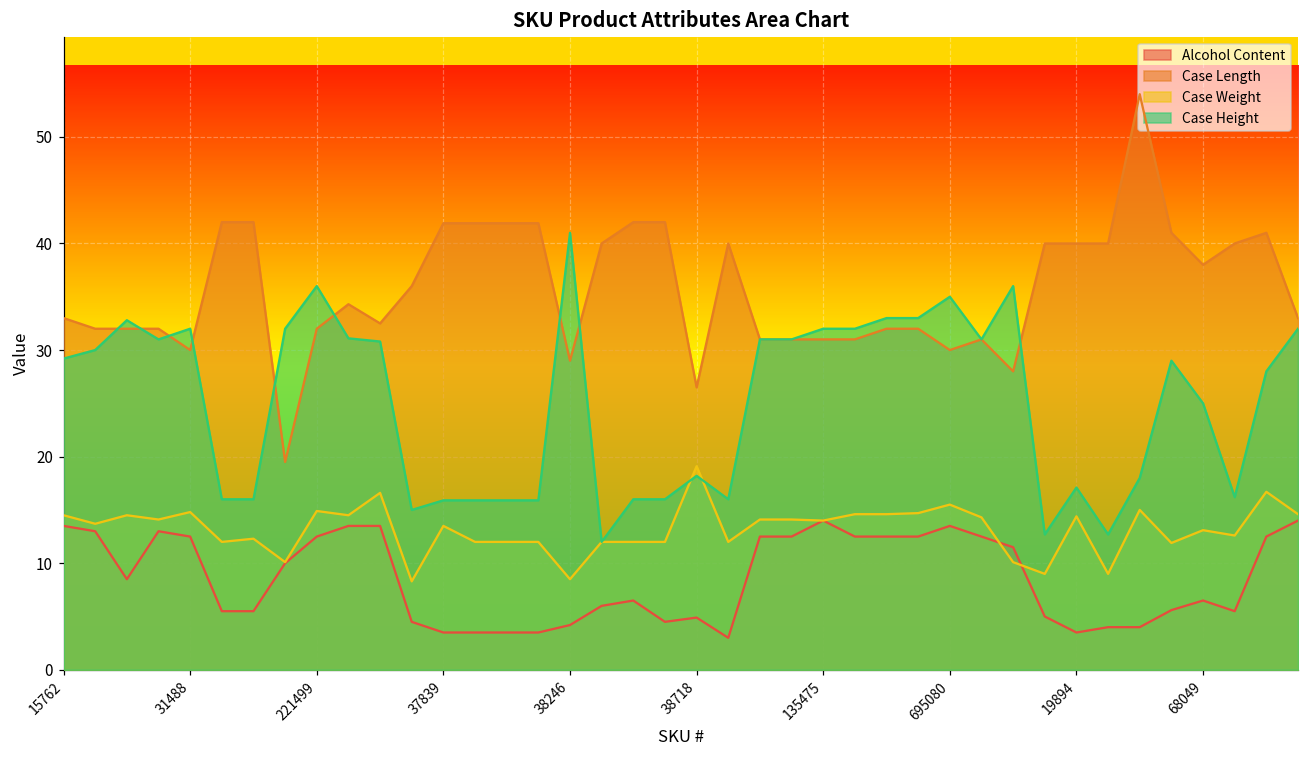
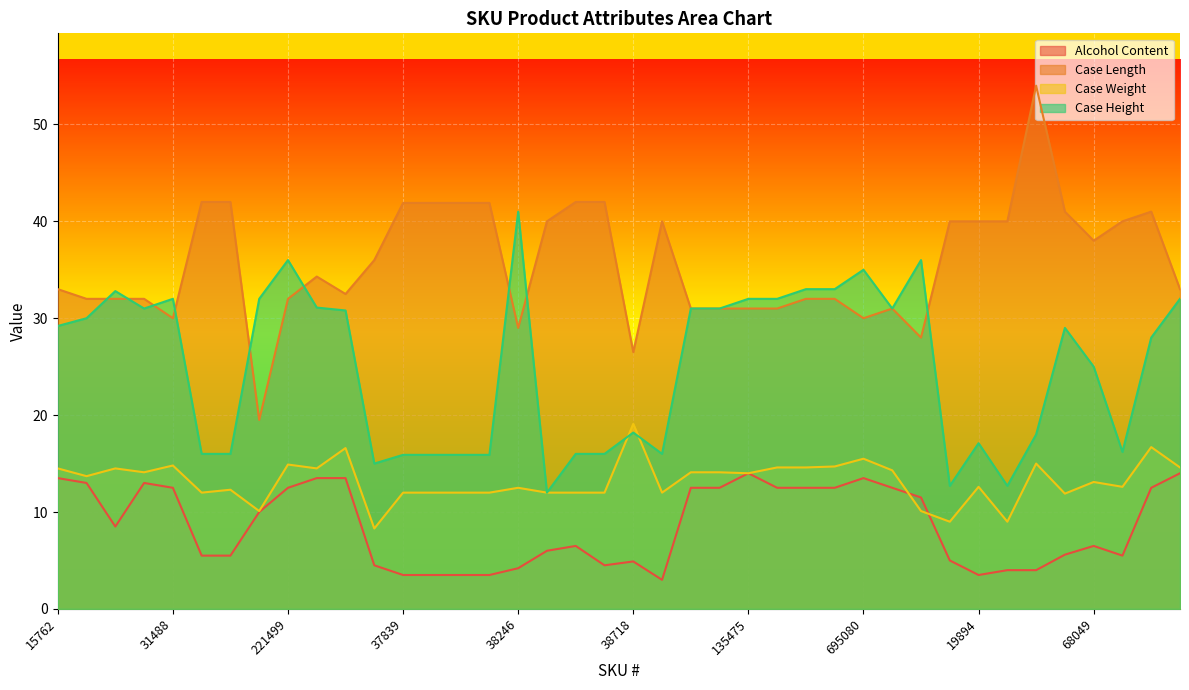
Case Weight, 37839: 14 -> 12
Case Weight, 38246: 9 -> 13
Case Weight, 19894: 14 -> 13
